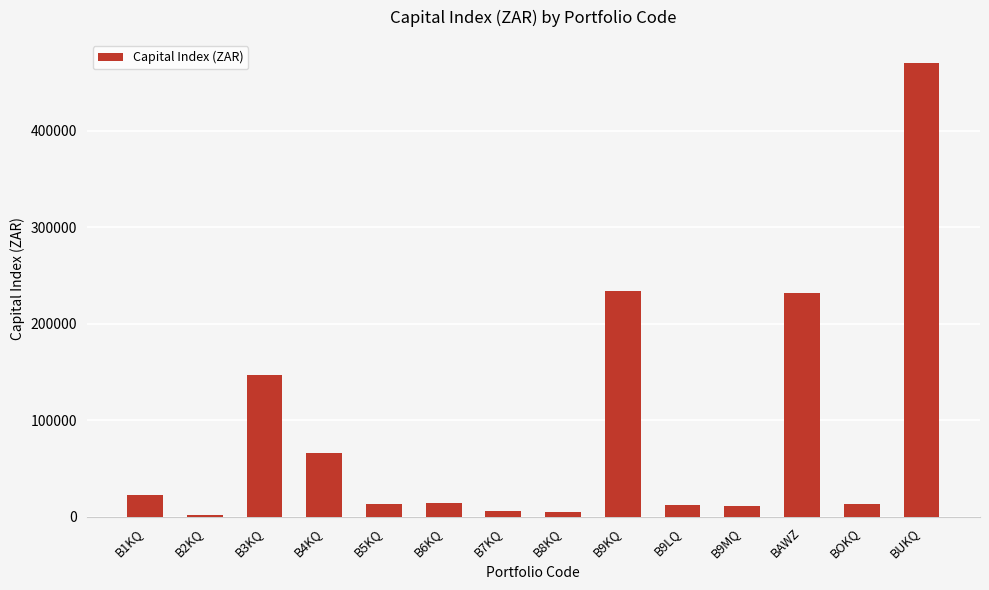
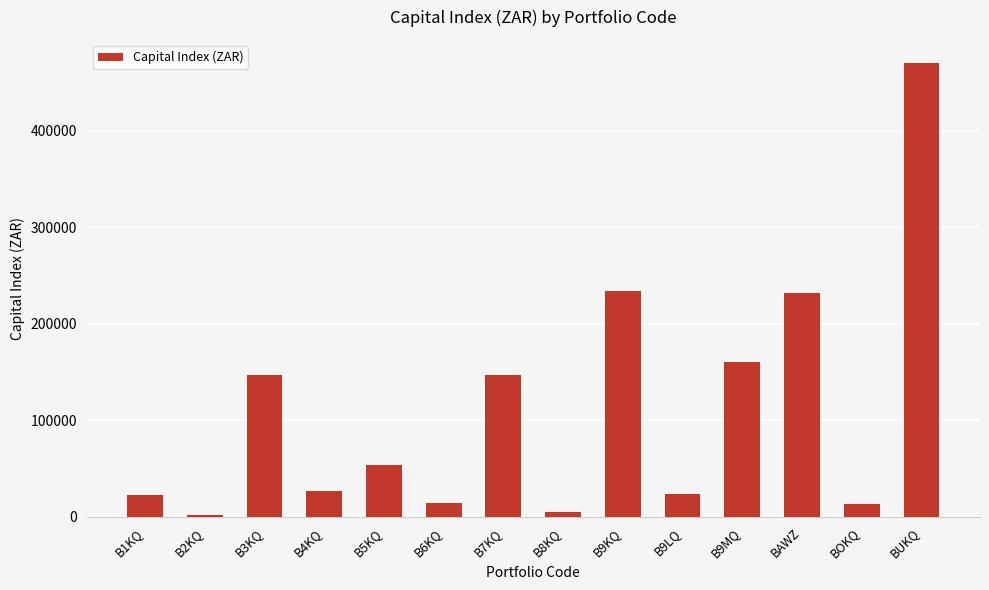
B4KQ: 70000 -> 30000
B5KQ: 10000 -> 50000
B7KQ: 10000 -> 150000
B9LQ: 10000 -> 20000
B9MQ: 10000 -> 160000
